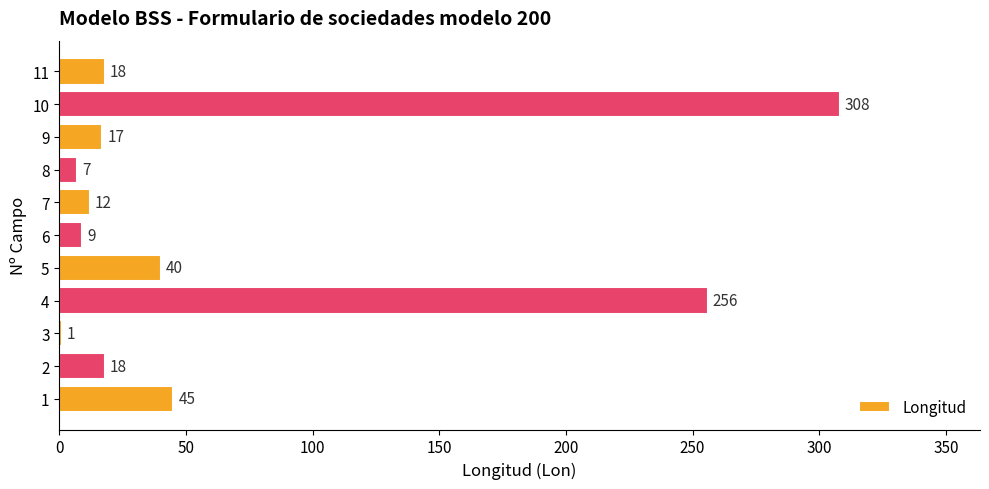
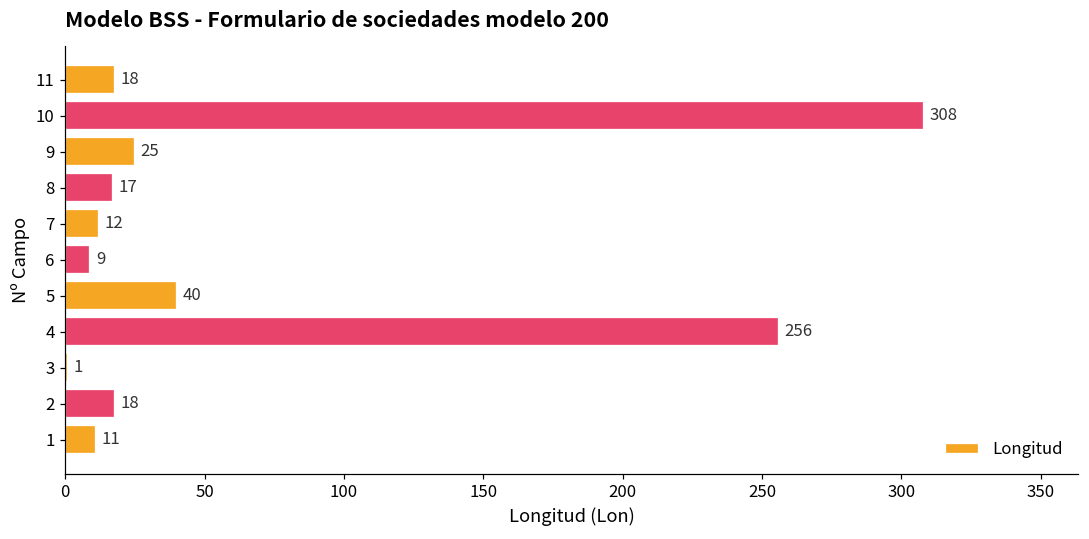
9: 17 -> 25
8: 7 -> 17
1: 45 -> 11
